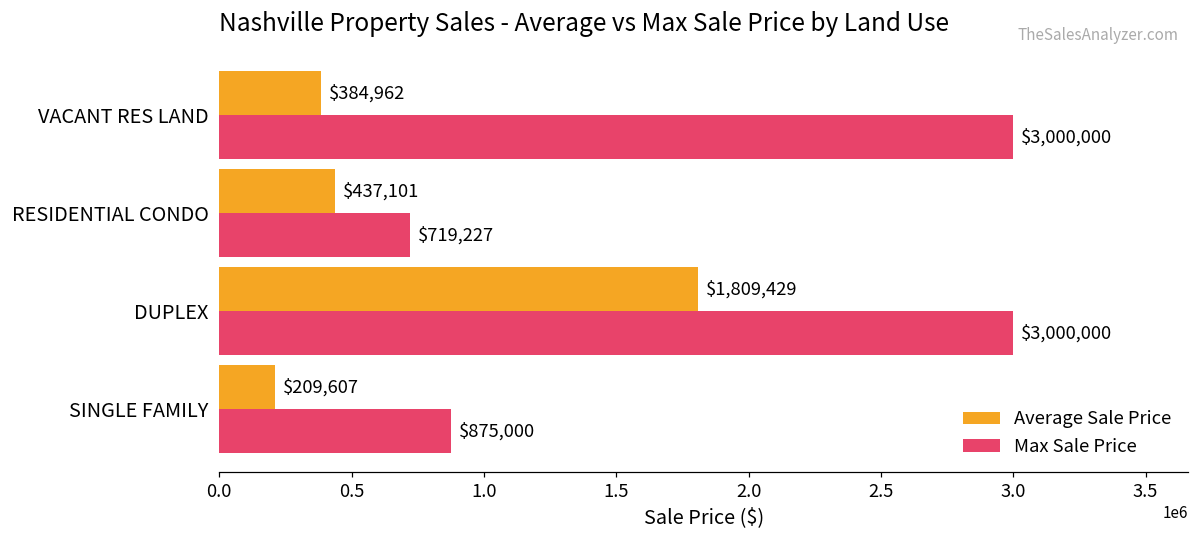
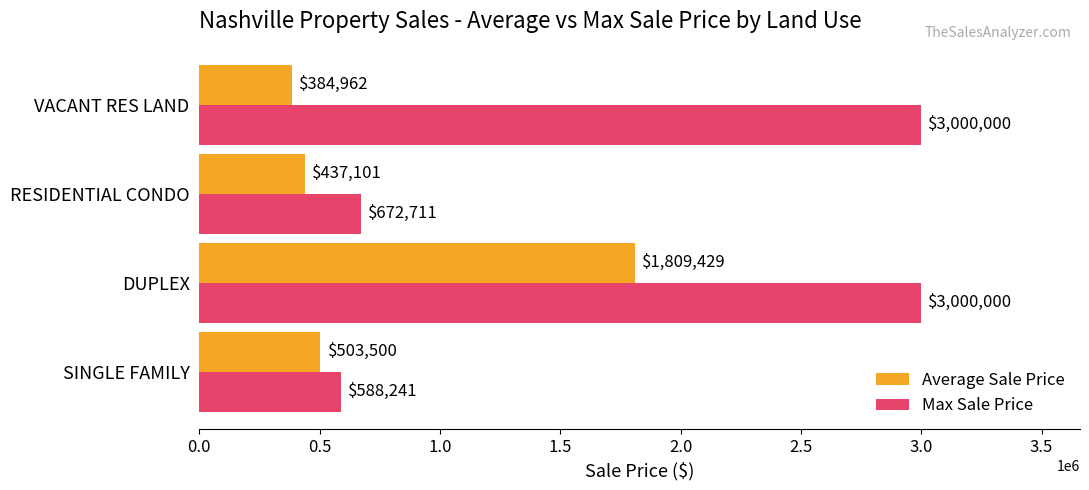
Max Sale Price, RESIDENTIAL CONDO: $719,227 -> $672,711
Average Sale Price, SINGLE FAMILY: $209,607 -> $503,500
Max Sale Price, SINGLE FAMILY: $875,000 -> $588,241
